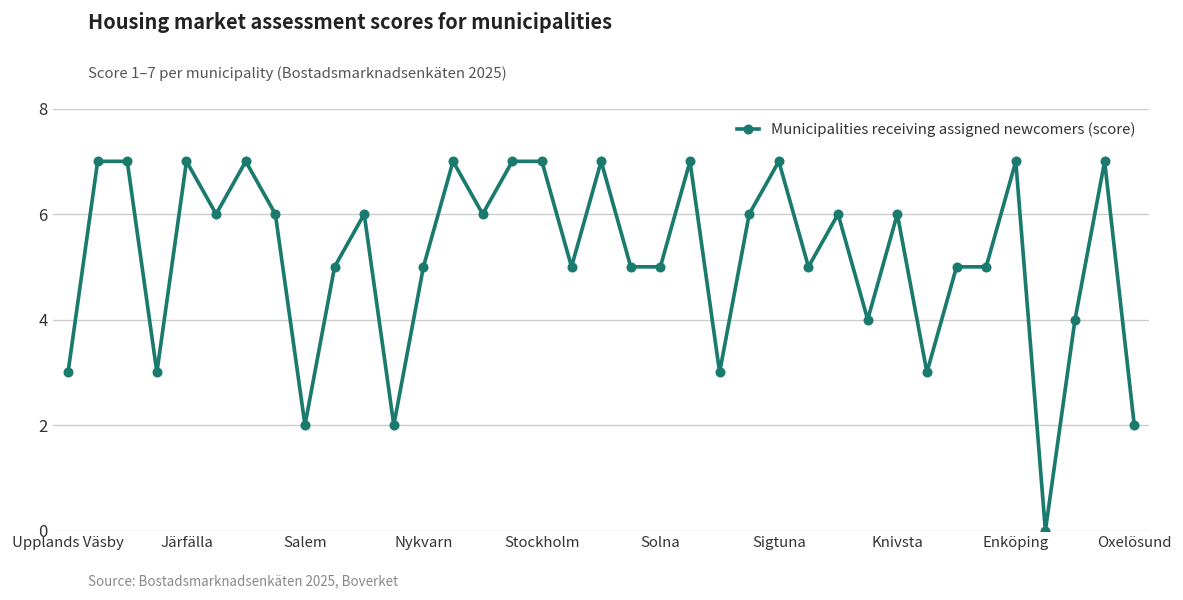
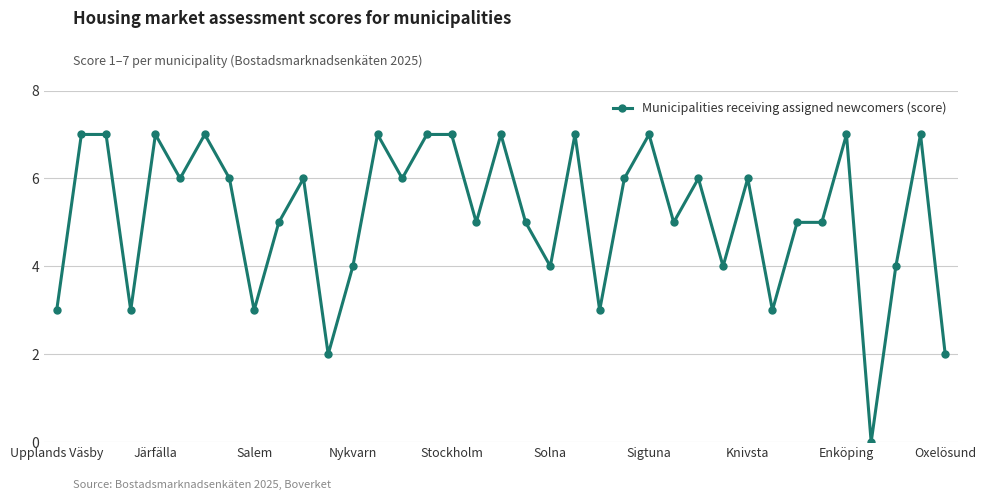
Salem: 2 -> 3
Nykvarn: 5 -> 4
Solna: 5 -> 4
